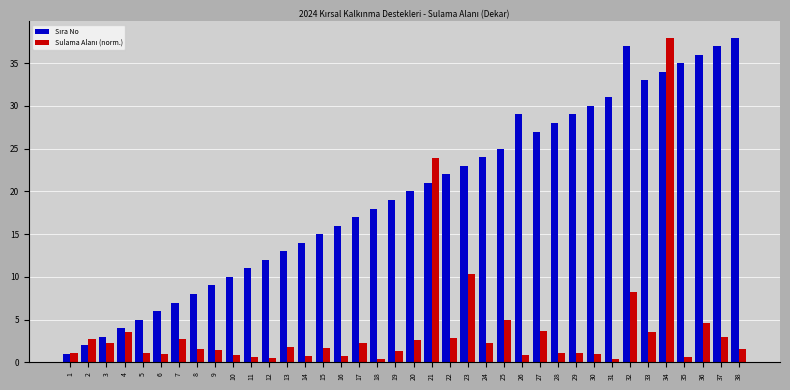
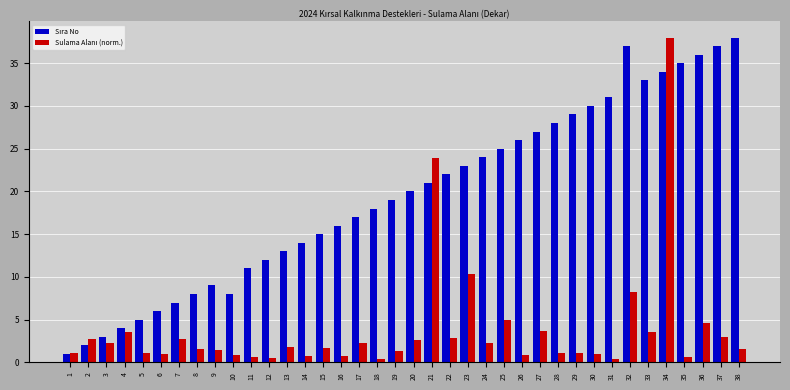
Sıra No, 10: 10 -> 8
Sıra No, 26: 29 -> 26
